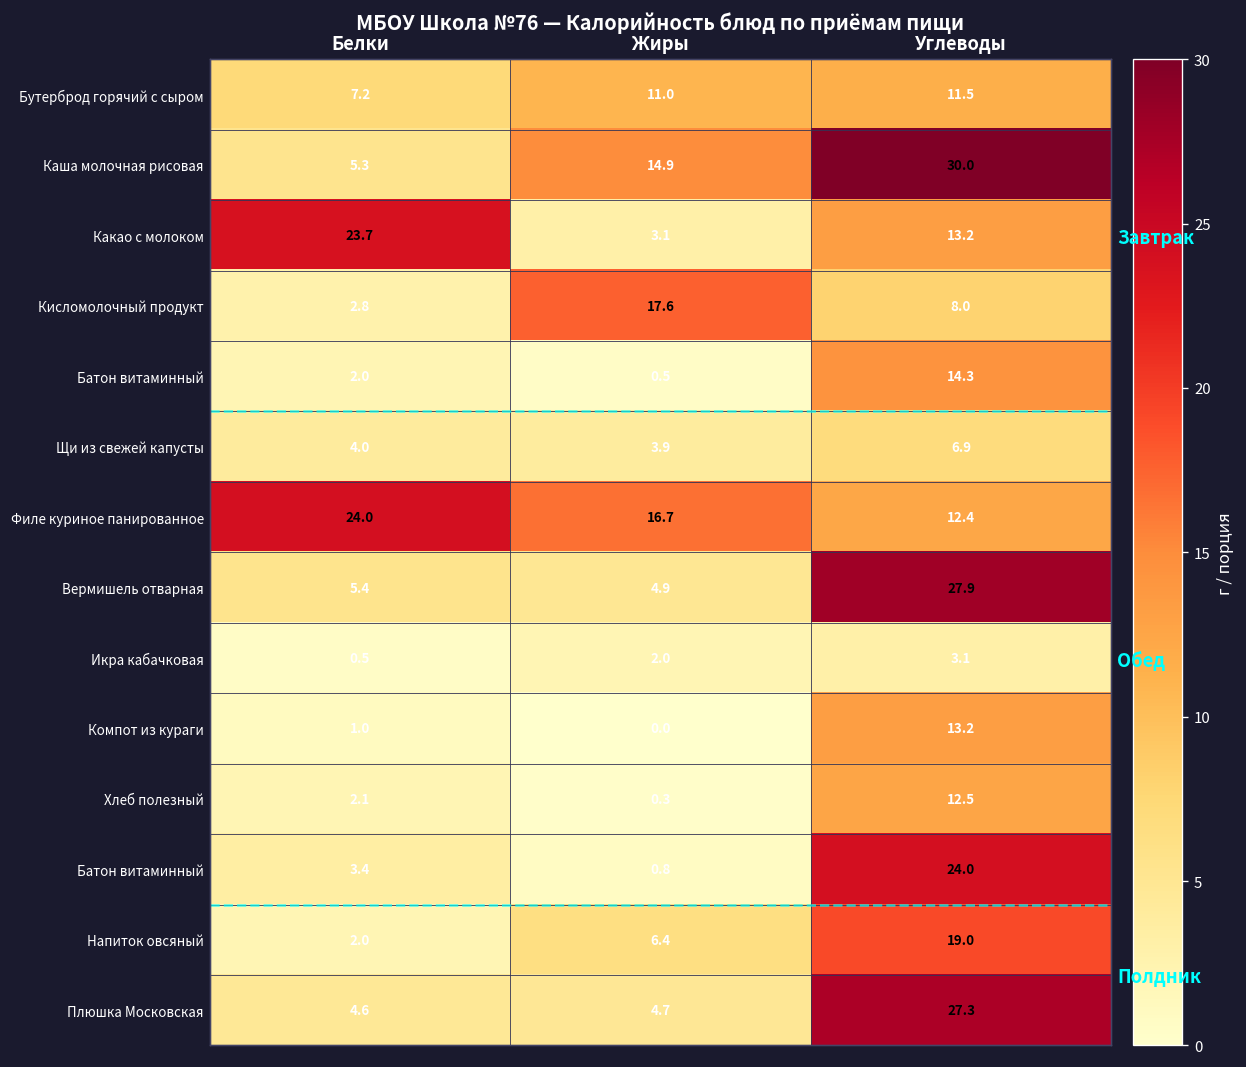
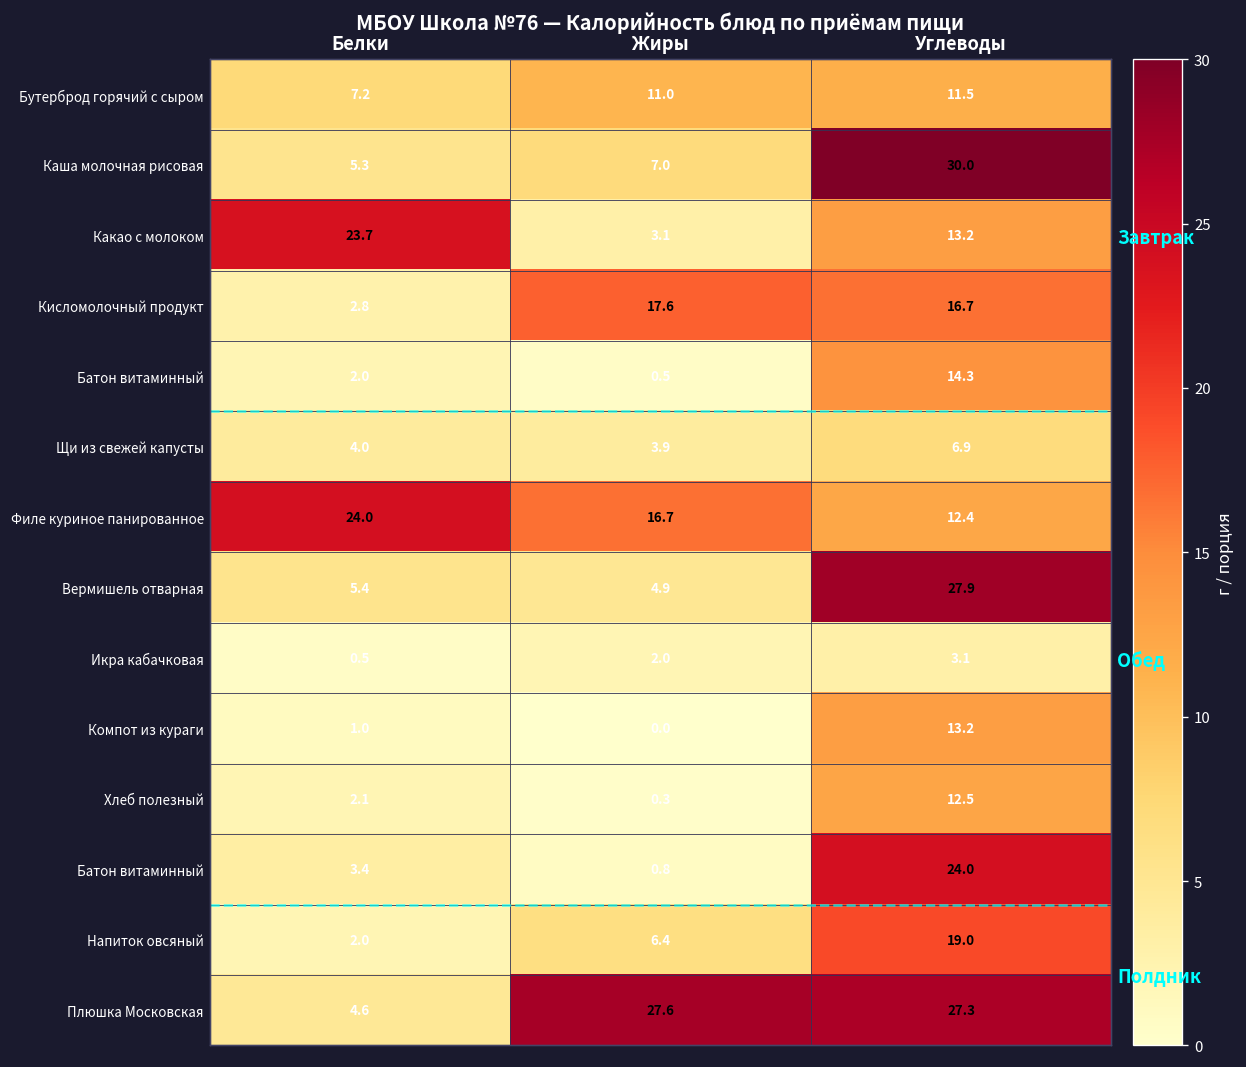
Каша молочная рисовая, Жиры: 14.9 -> 7.0
Кисломолочный продукт, Углеводы: 8.0 -> 16.7
Плюшка Московская, Жиры: 4.7 -> 27.6
